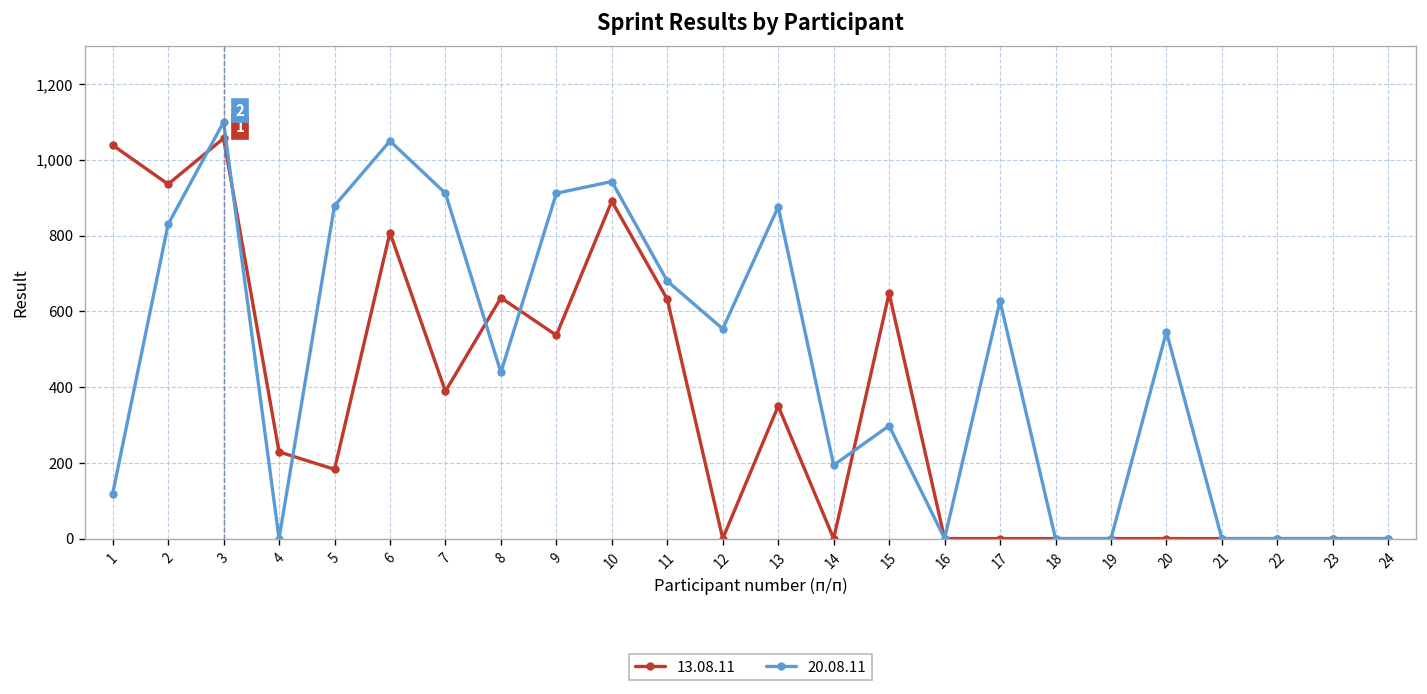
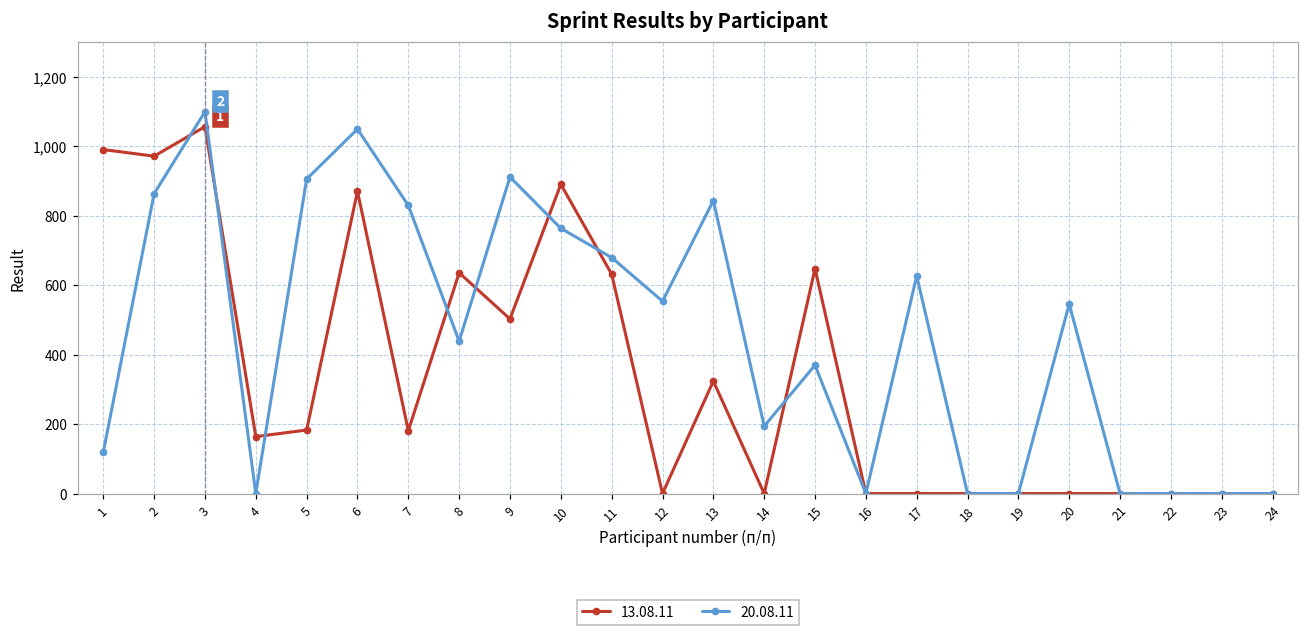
13.08.11, 1: 1,040 -> 990
13.08.11, 2: 940 -> 970
20.08.11, 2: 830 -> 860
13.08.11, 4: 230 -> 160
20.08.11, 5: 880 -> 910
13.08.11, 6: 810 -> 870
13.08.11, 7: 390 -> 180
20.08.11, 7: 910 -> 830
13.08.11, 9: 540 -> 500
20.08.11, 10: 940 -> 760
13.08.11, 13: 350 -> 320
20.08.11, 13: 880 -> 840
20.08.11, 15: 300 -> 370
